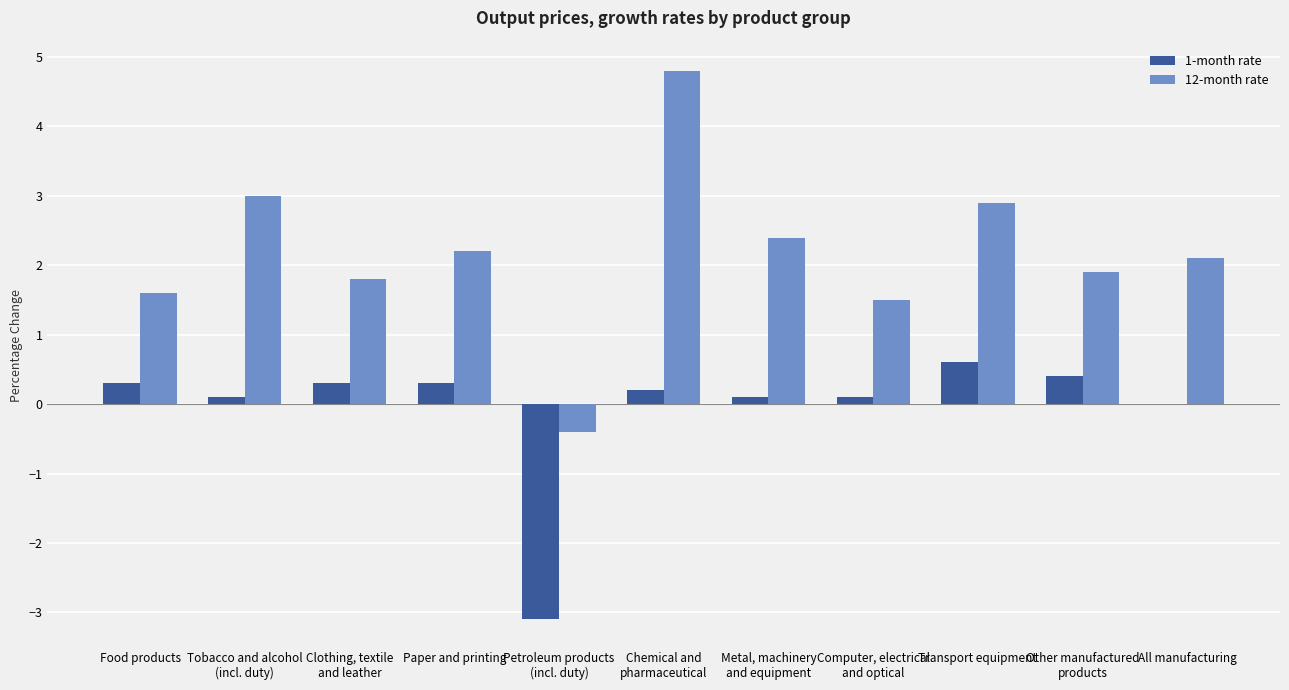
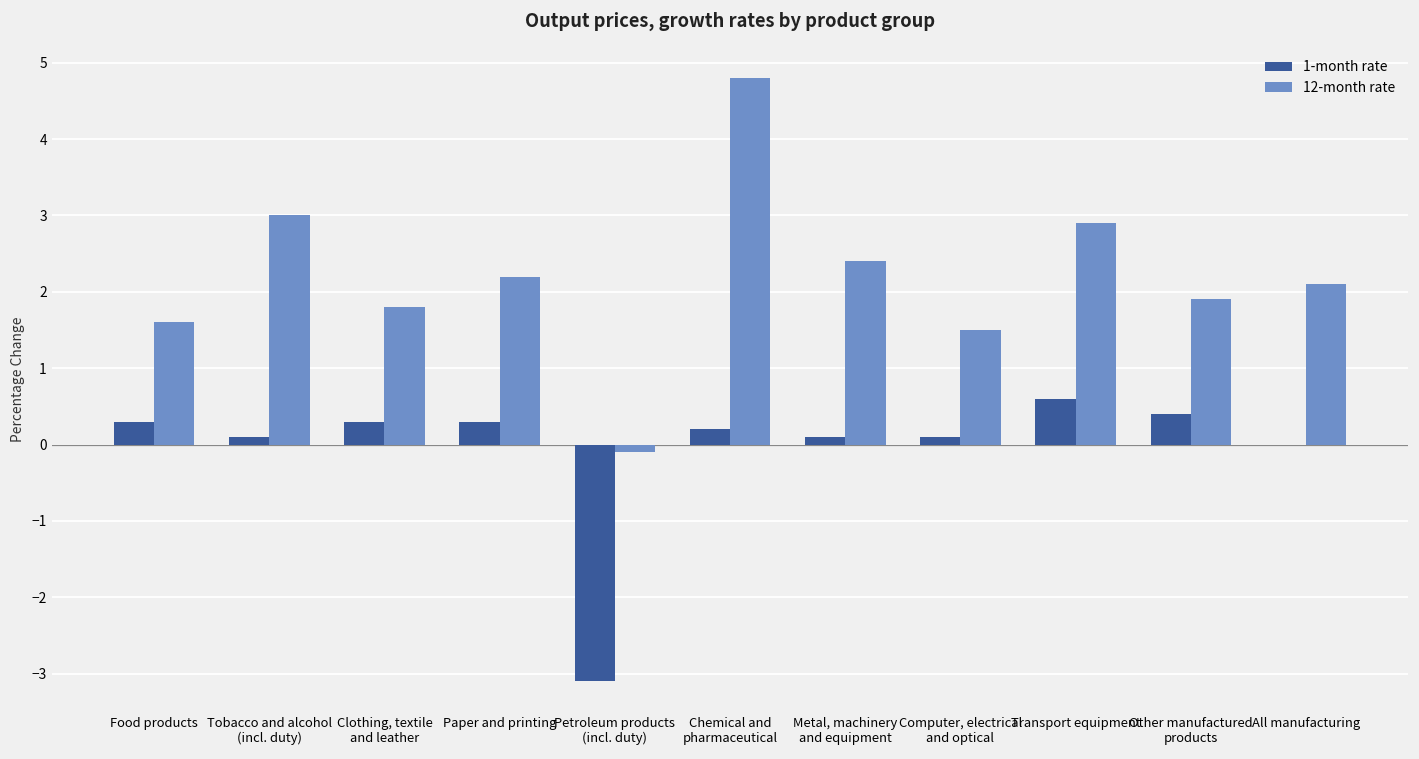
12-month rate, Petroleum products (incl. duty): -0.4 -> -0.1
